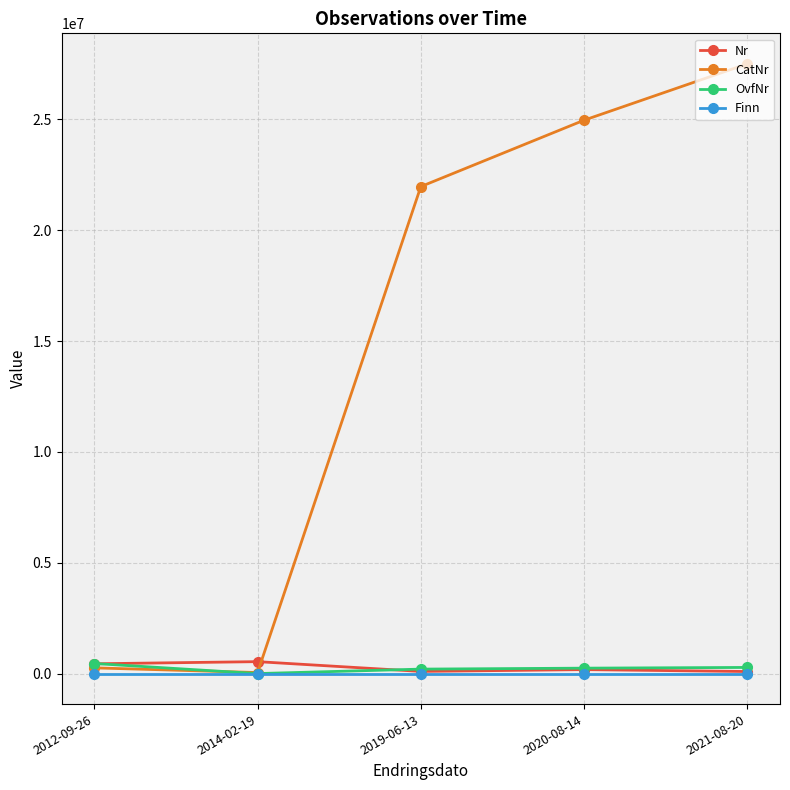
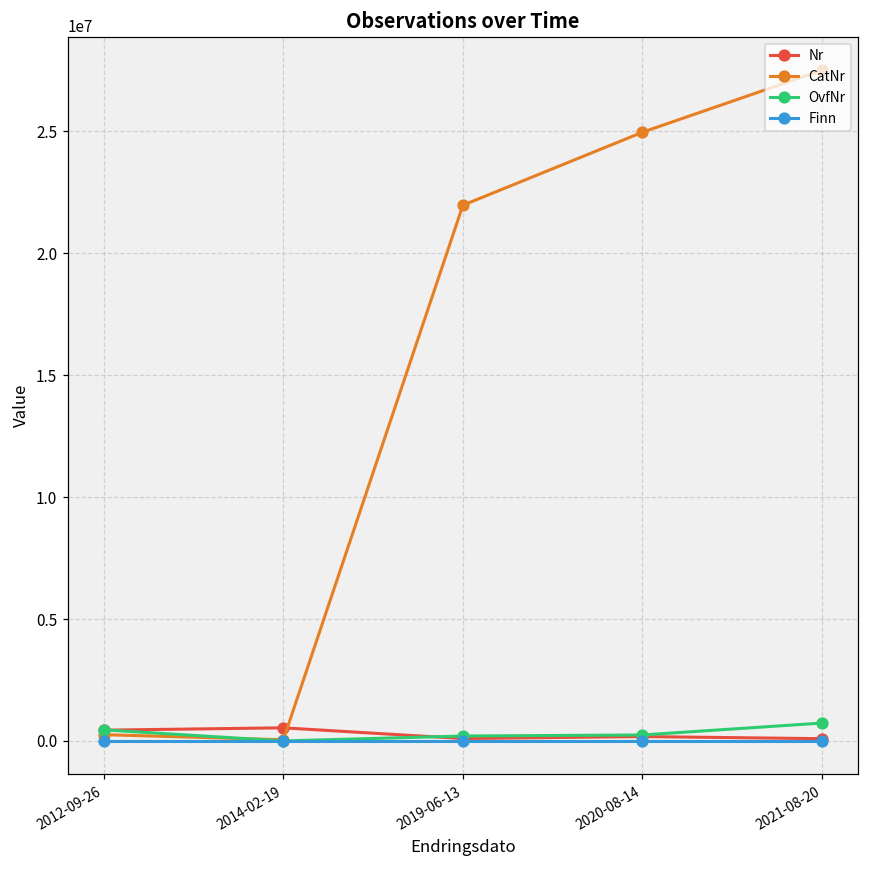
OvfNr, 2021-08-20: 300000 -> 700000
